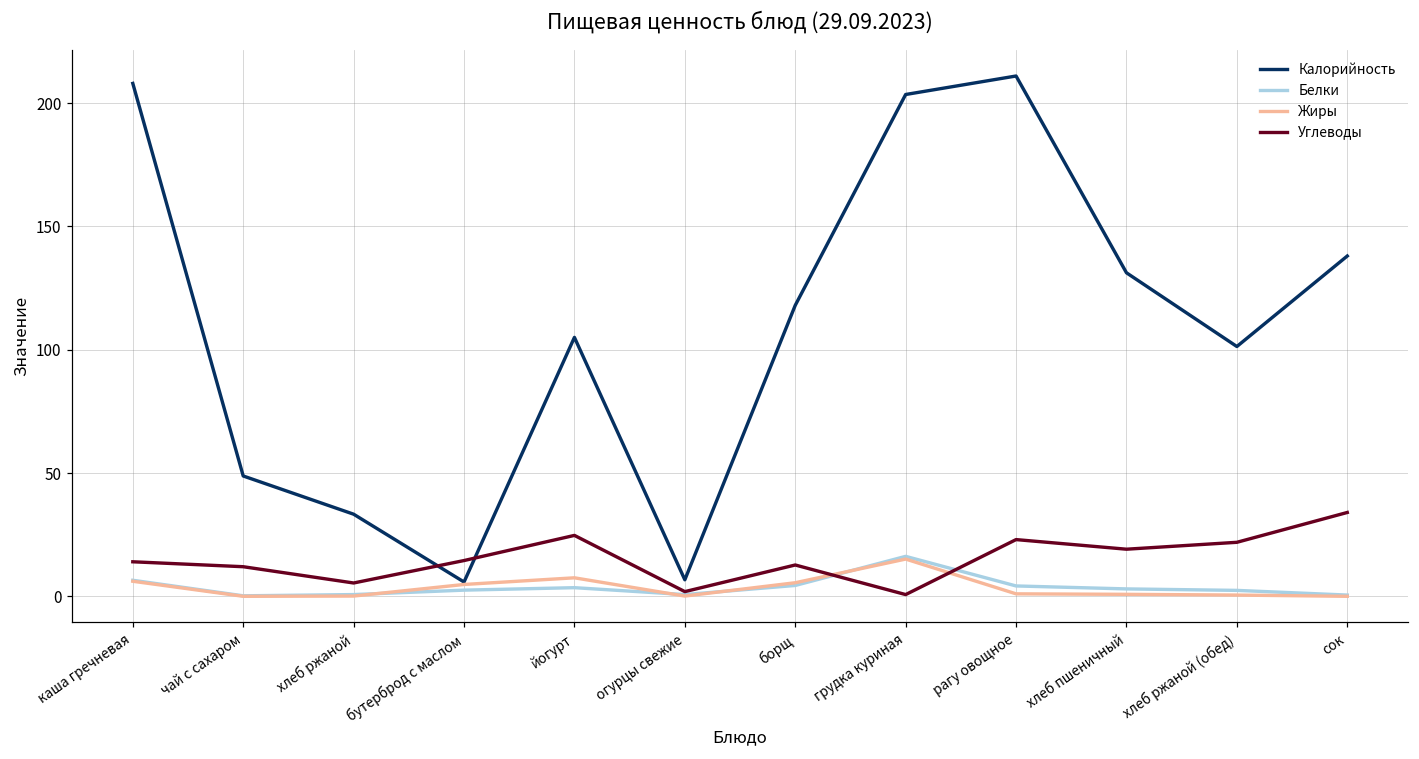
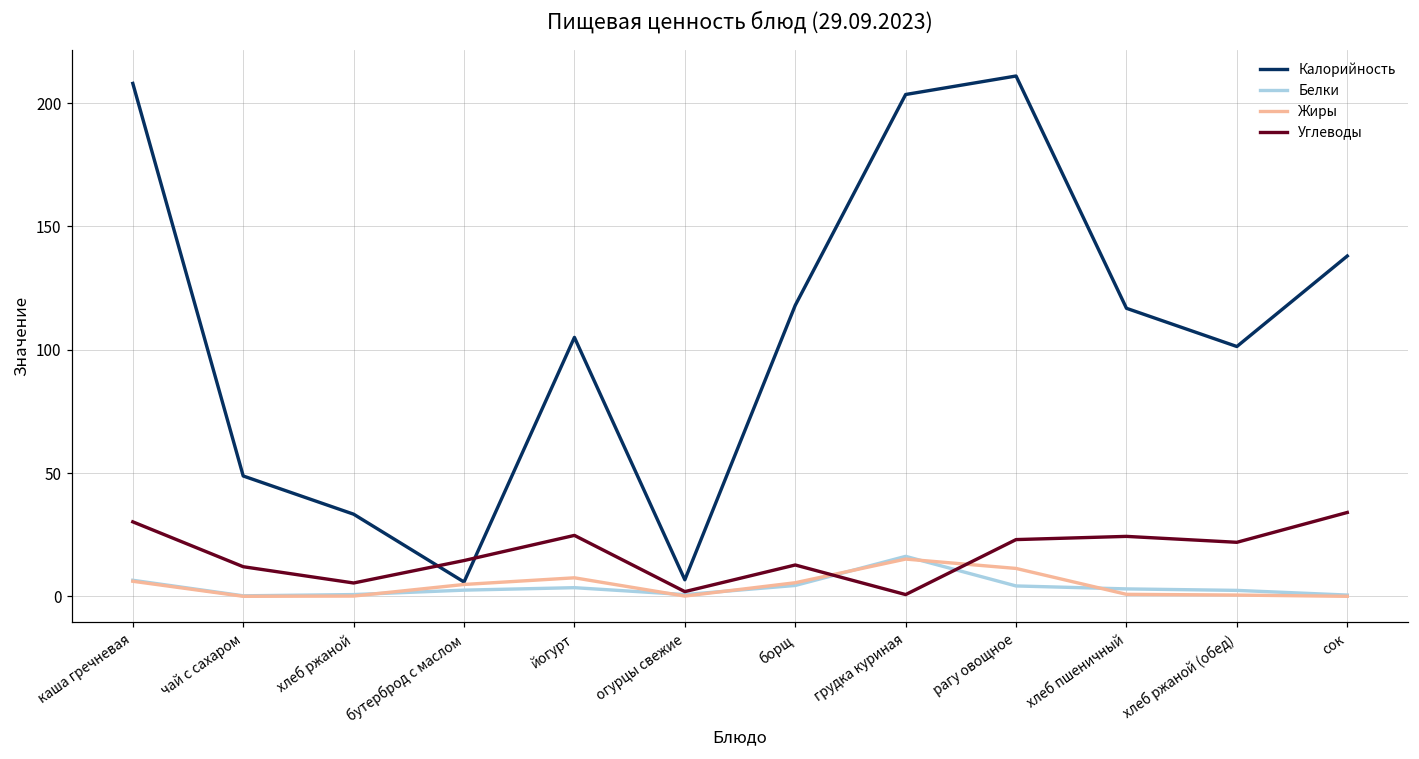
Углеводы, каша гречневая: 14 -> 30
Жиры, рагу овощное: 1 -> 11
Калорийность, хлеб пшеничный: 131 -> 117
Углеводы, хлеб пшеничный: 19 -> 24
